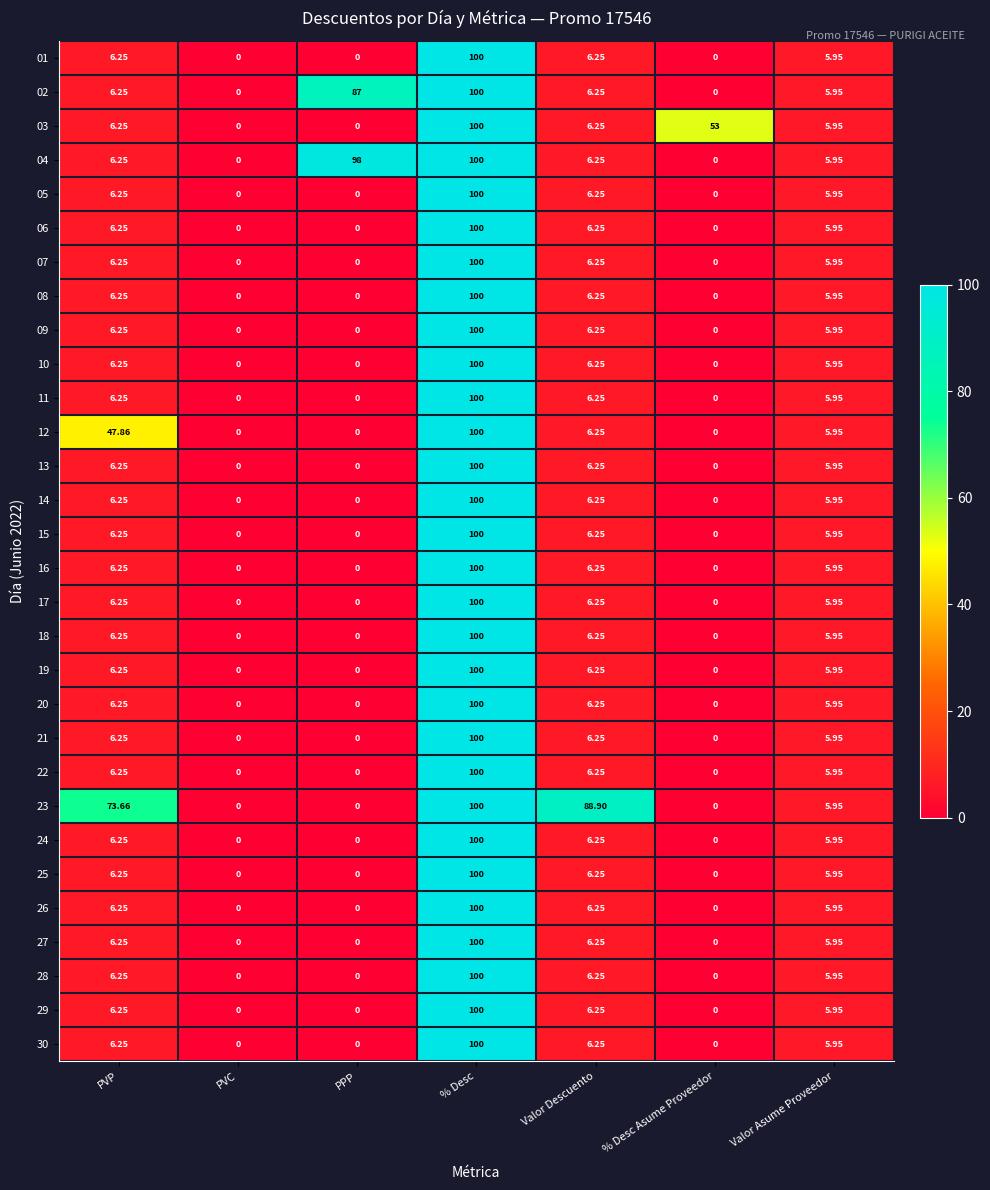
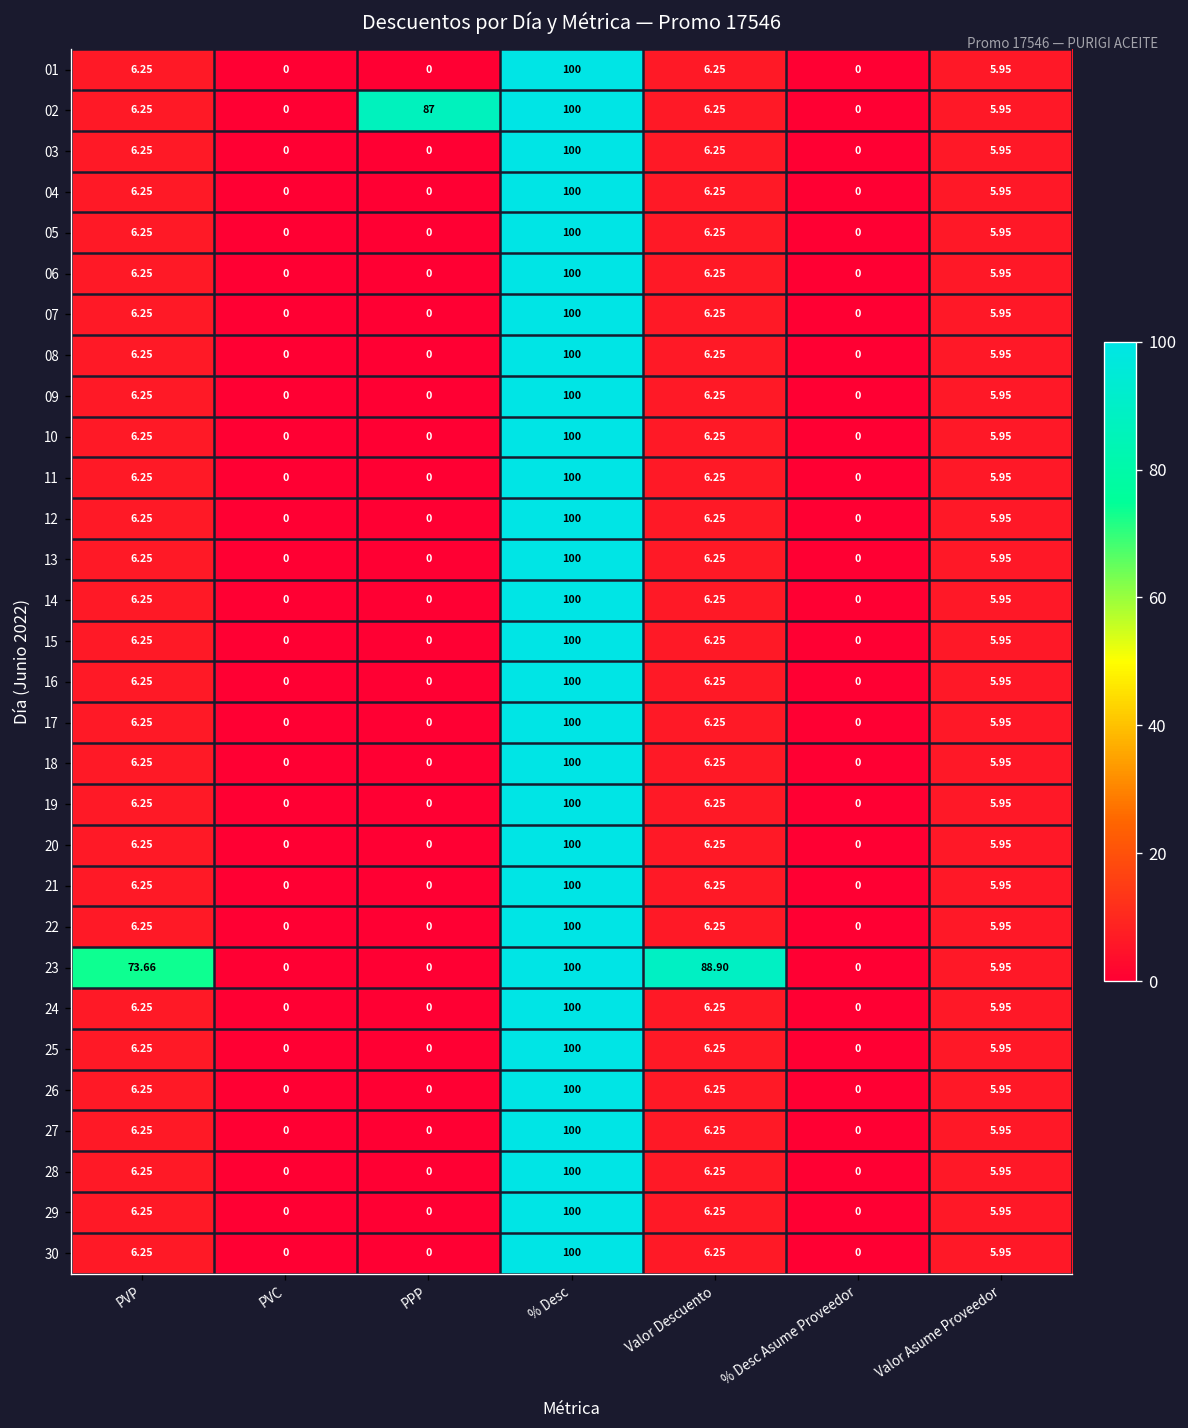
03, % Desc Asume Proveedor: 53 -> 0
04, PPP: 98 -> 0
12, PVP: 47.86 -> 6.25
